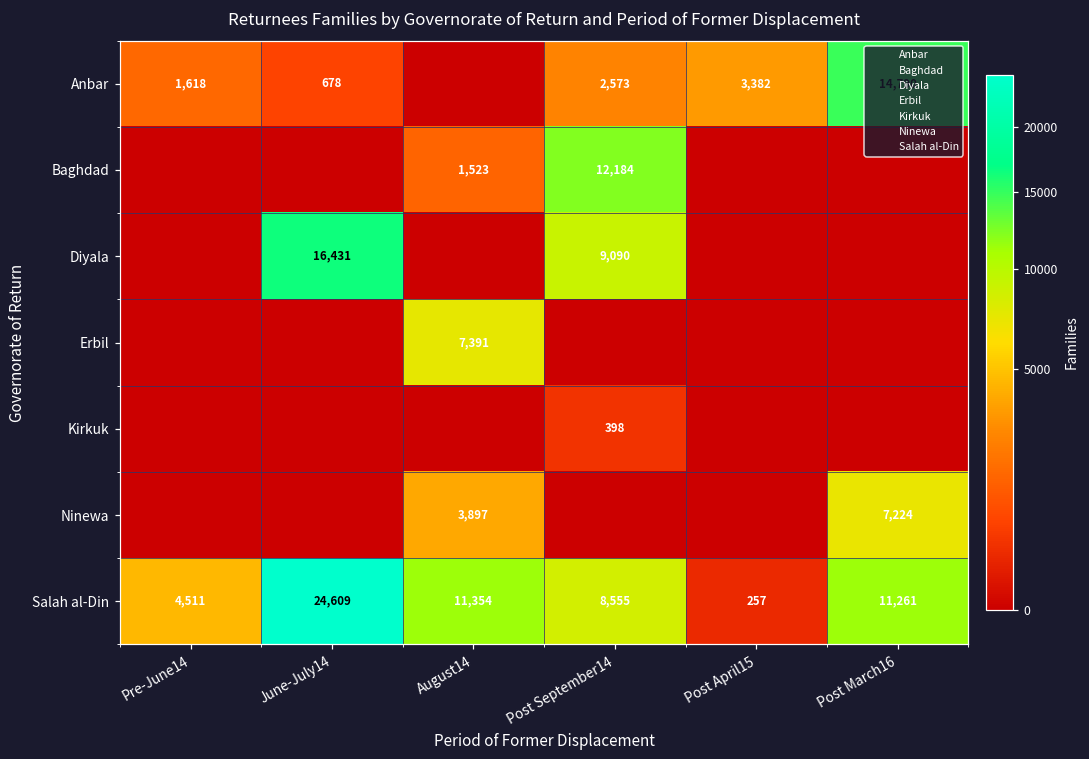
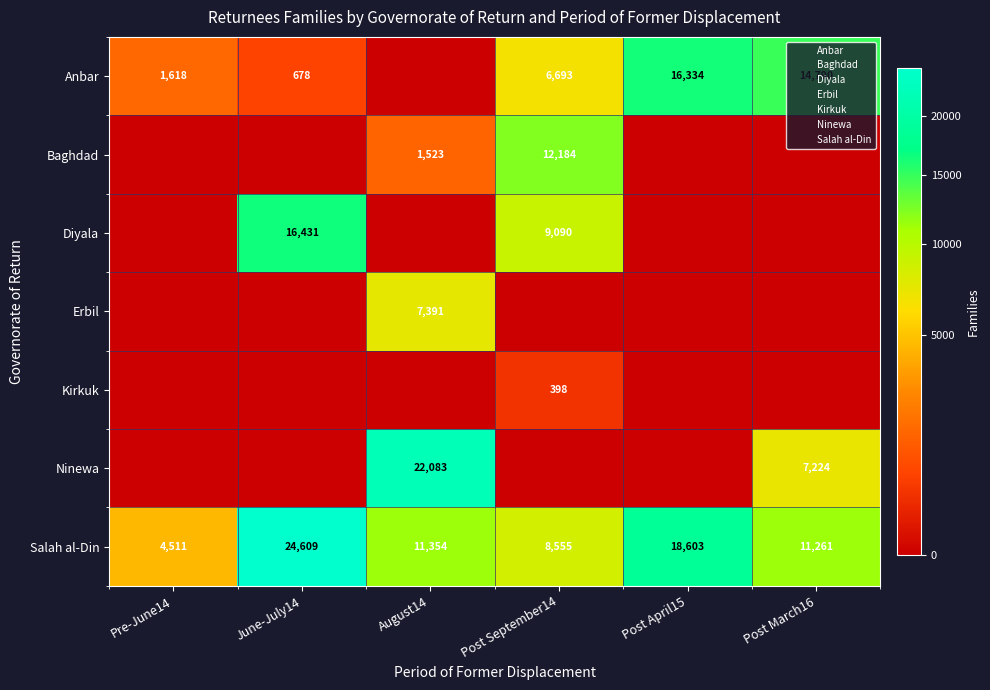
Anbar, Post September14: 2,573 -> 6,693
Anbar, Post April15: 3,382 -> 16,334
Ninewa, August14: 3,897 -> 22,083
Salah al-Din, Post April15: 257 -> 18,603
